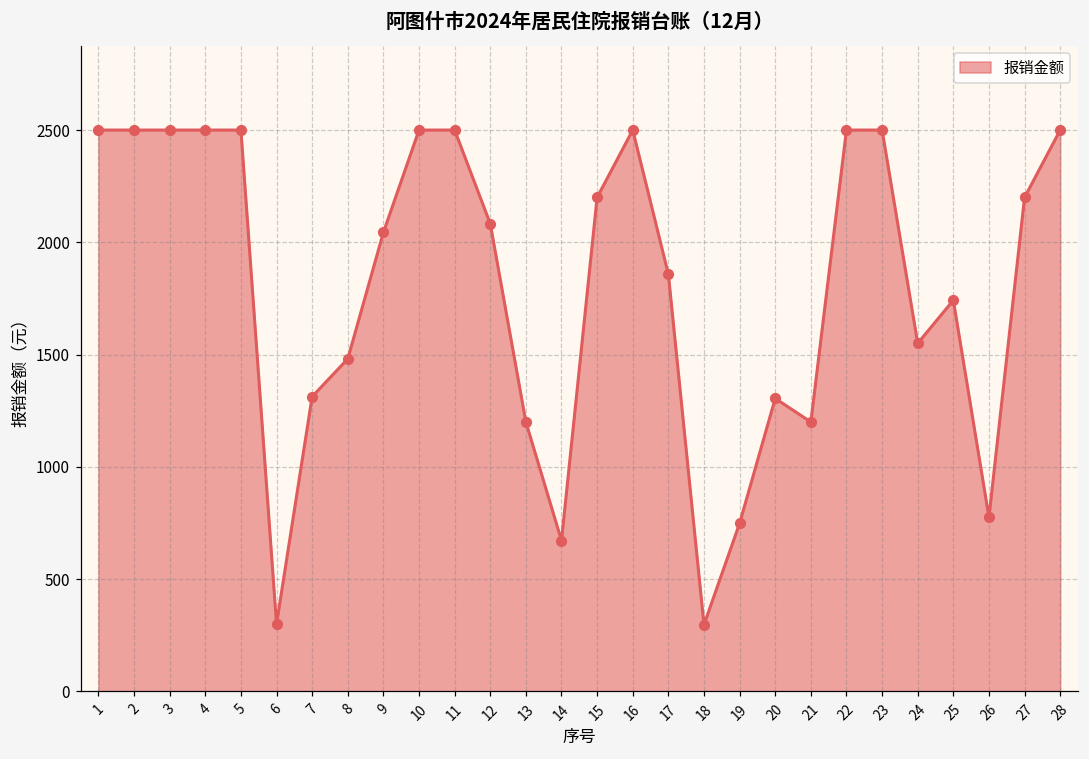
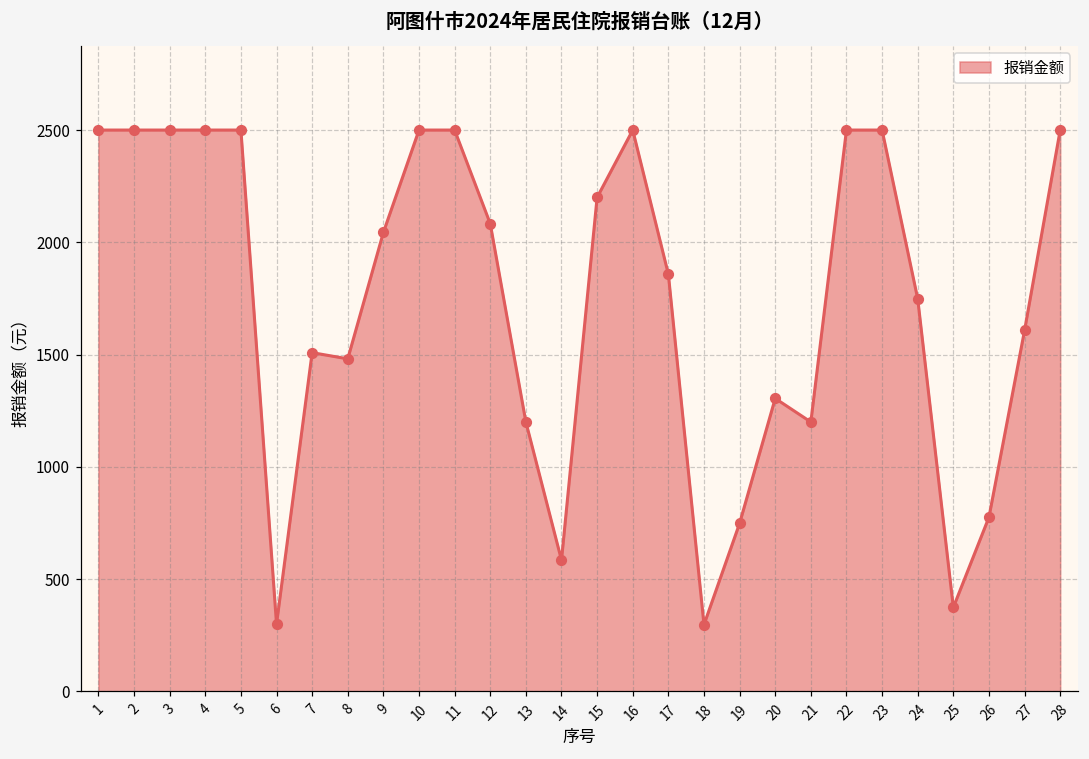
7: 1310 -> 1510
14: 670 -> 580
24: 1550 -> 1750
25: 1740 -> 370
27: 2200 -> 1610
